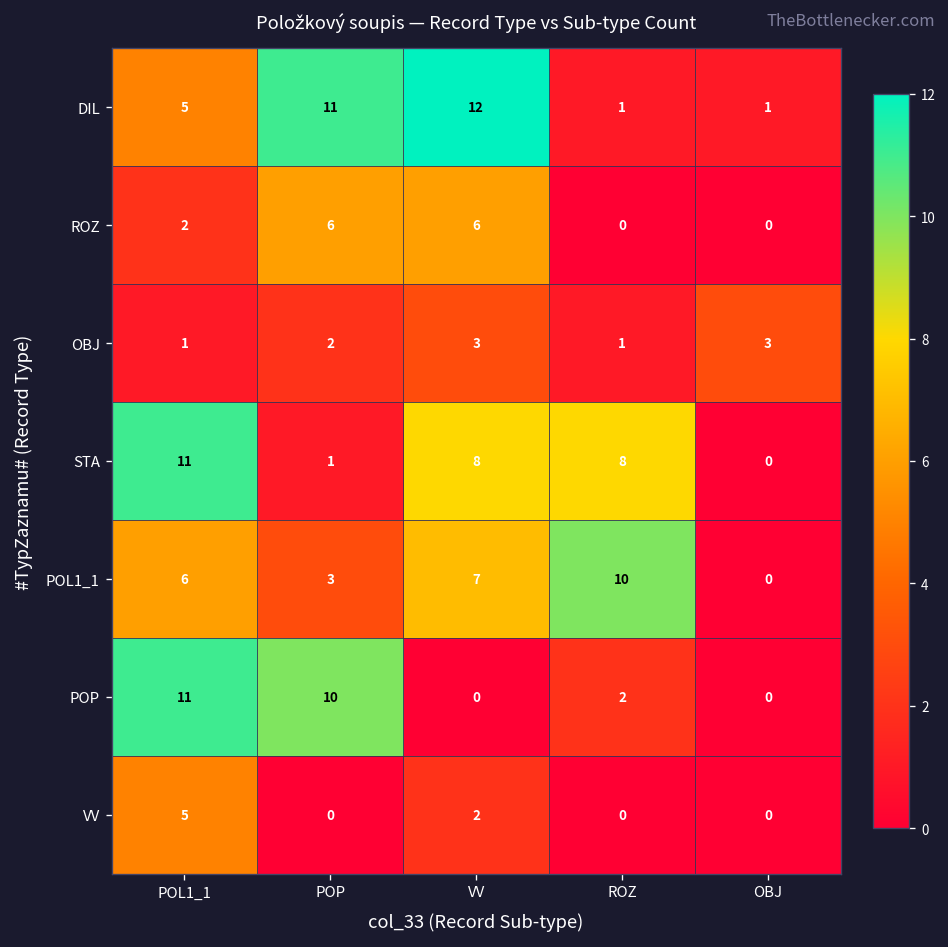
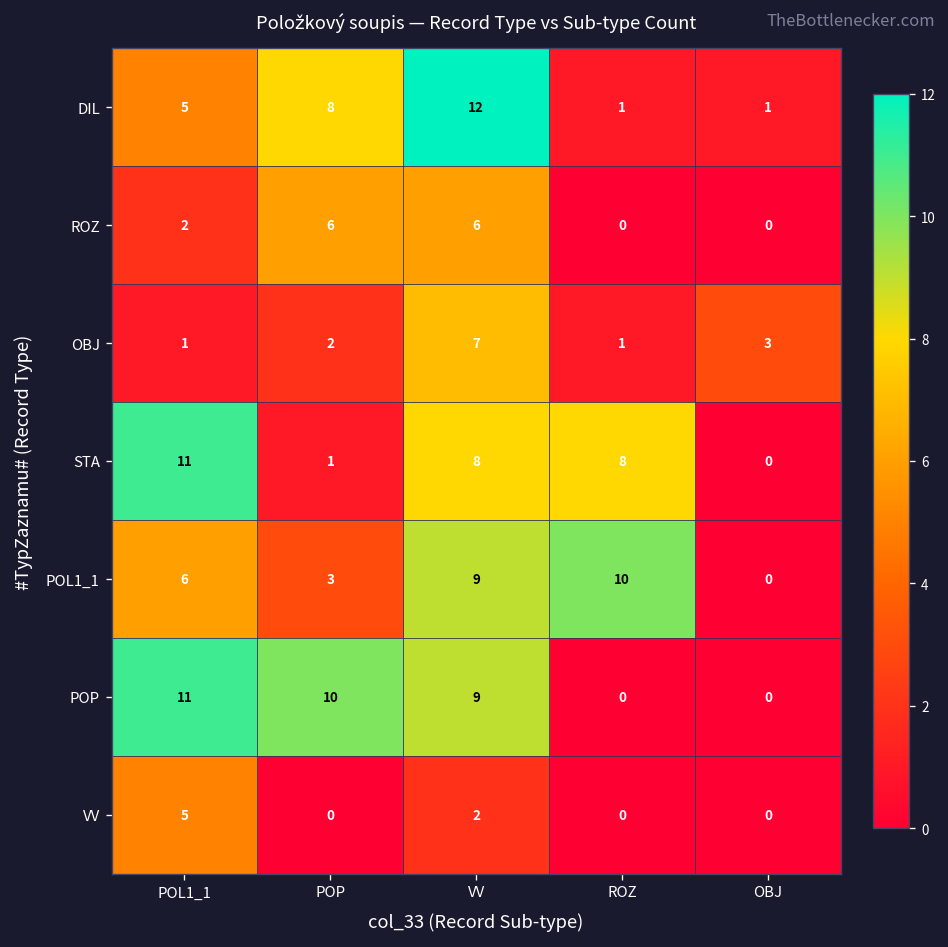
DIL, POP: 11 -> 8
OBJ, VV: 3 -> 7
POL1_1, VV: 7 -> 9
POP, VV: 0 -> 9
POP, ROZ: 2 -> 0
